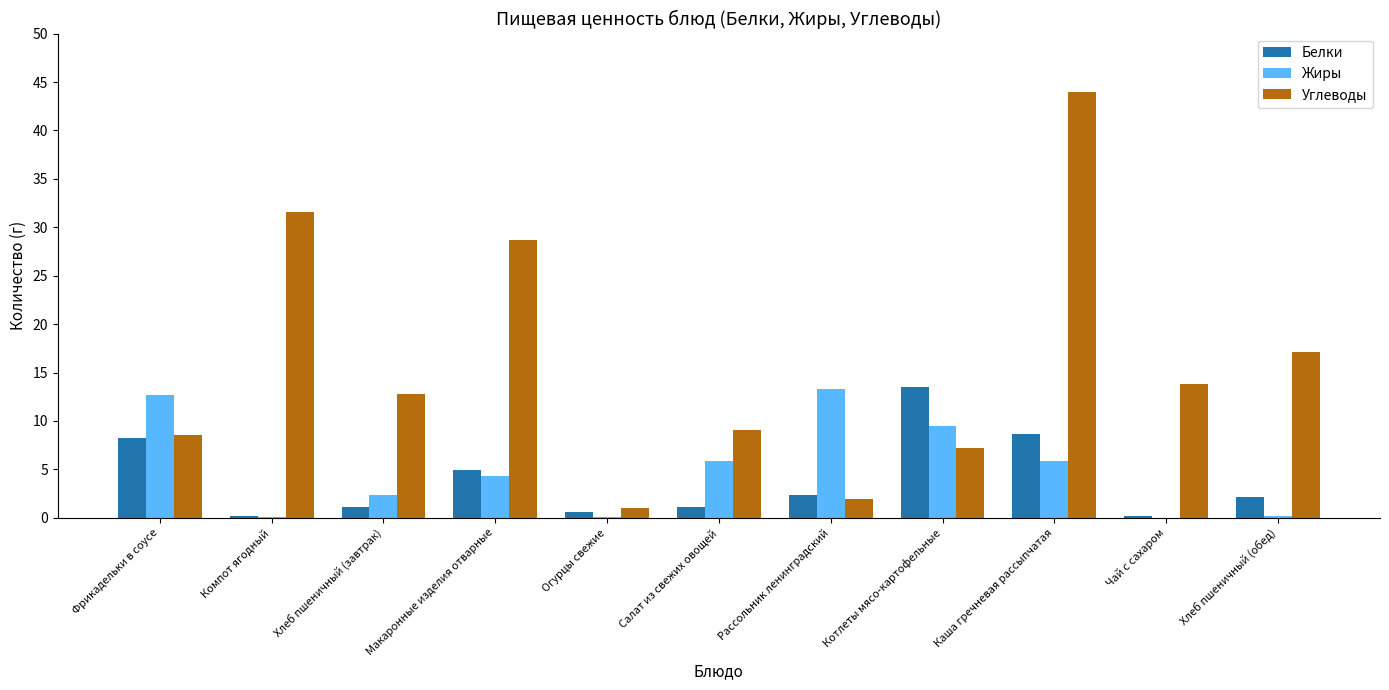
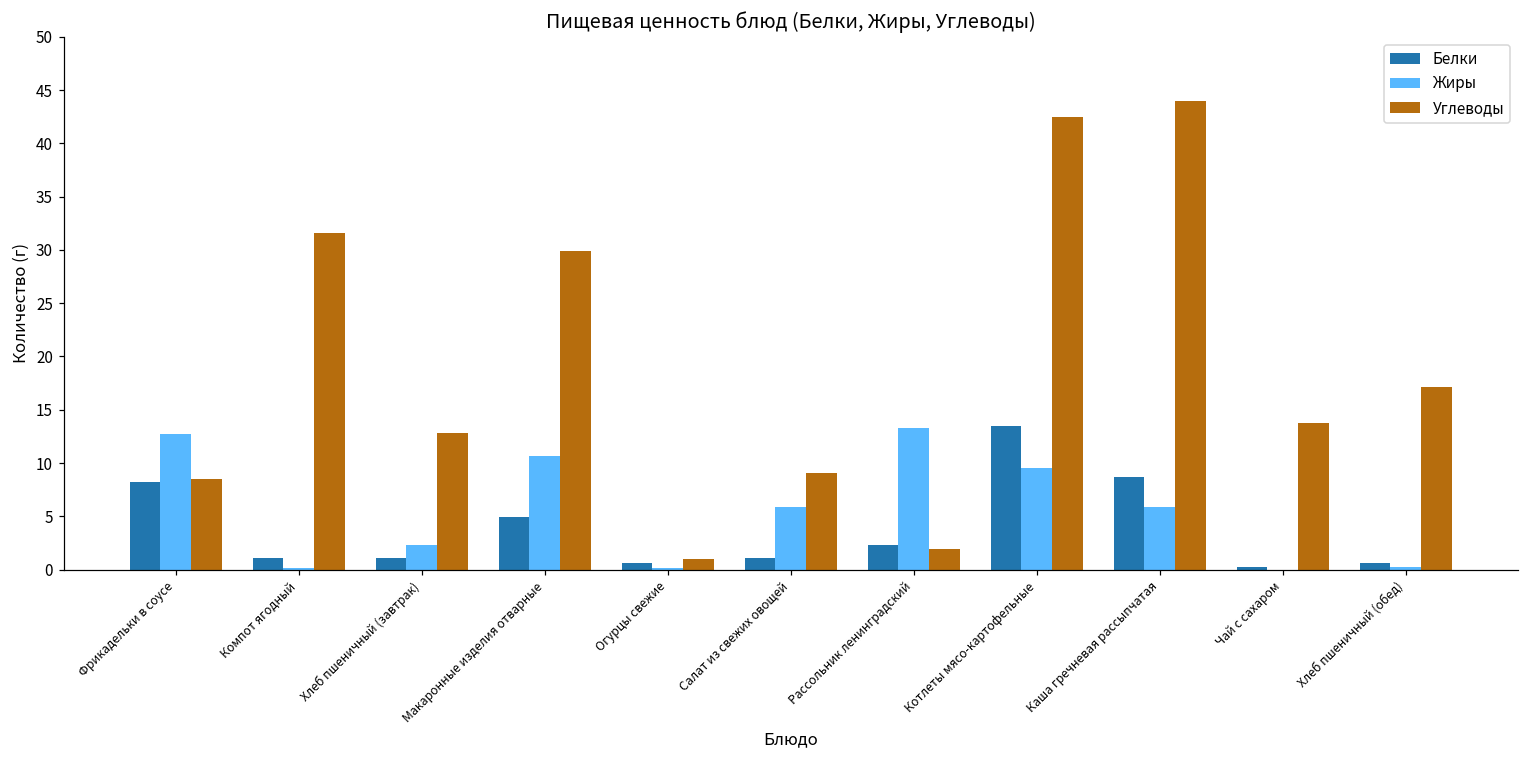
Белки, Компот ягодный: 0 -> 1
Жиры, Макаронные изделия отварные: 4 -> 11
Углеводы, Макаронные изделия отварные: 29 -> 30
Углеводы, Котлеты мясо-картофельные: 7 -> 43
Белки, Хлеб пшеничный (обед): 2 -> 1
